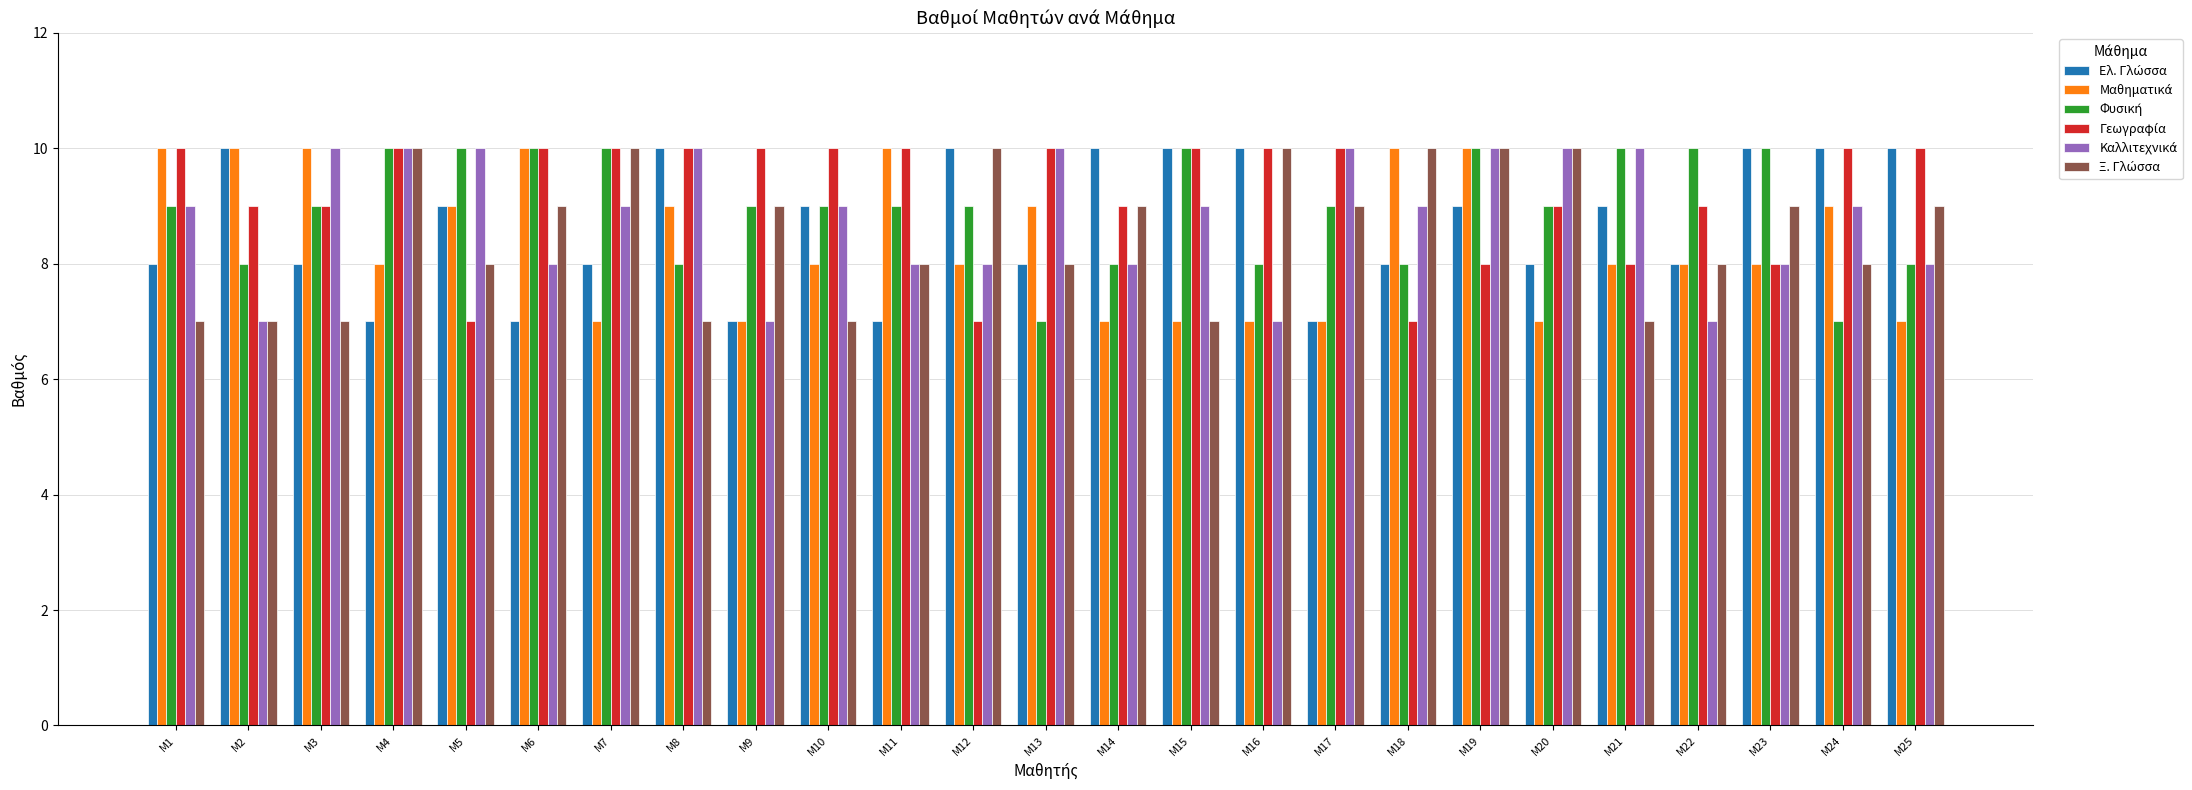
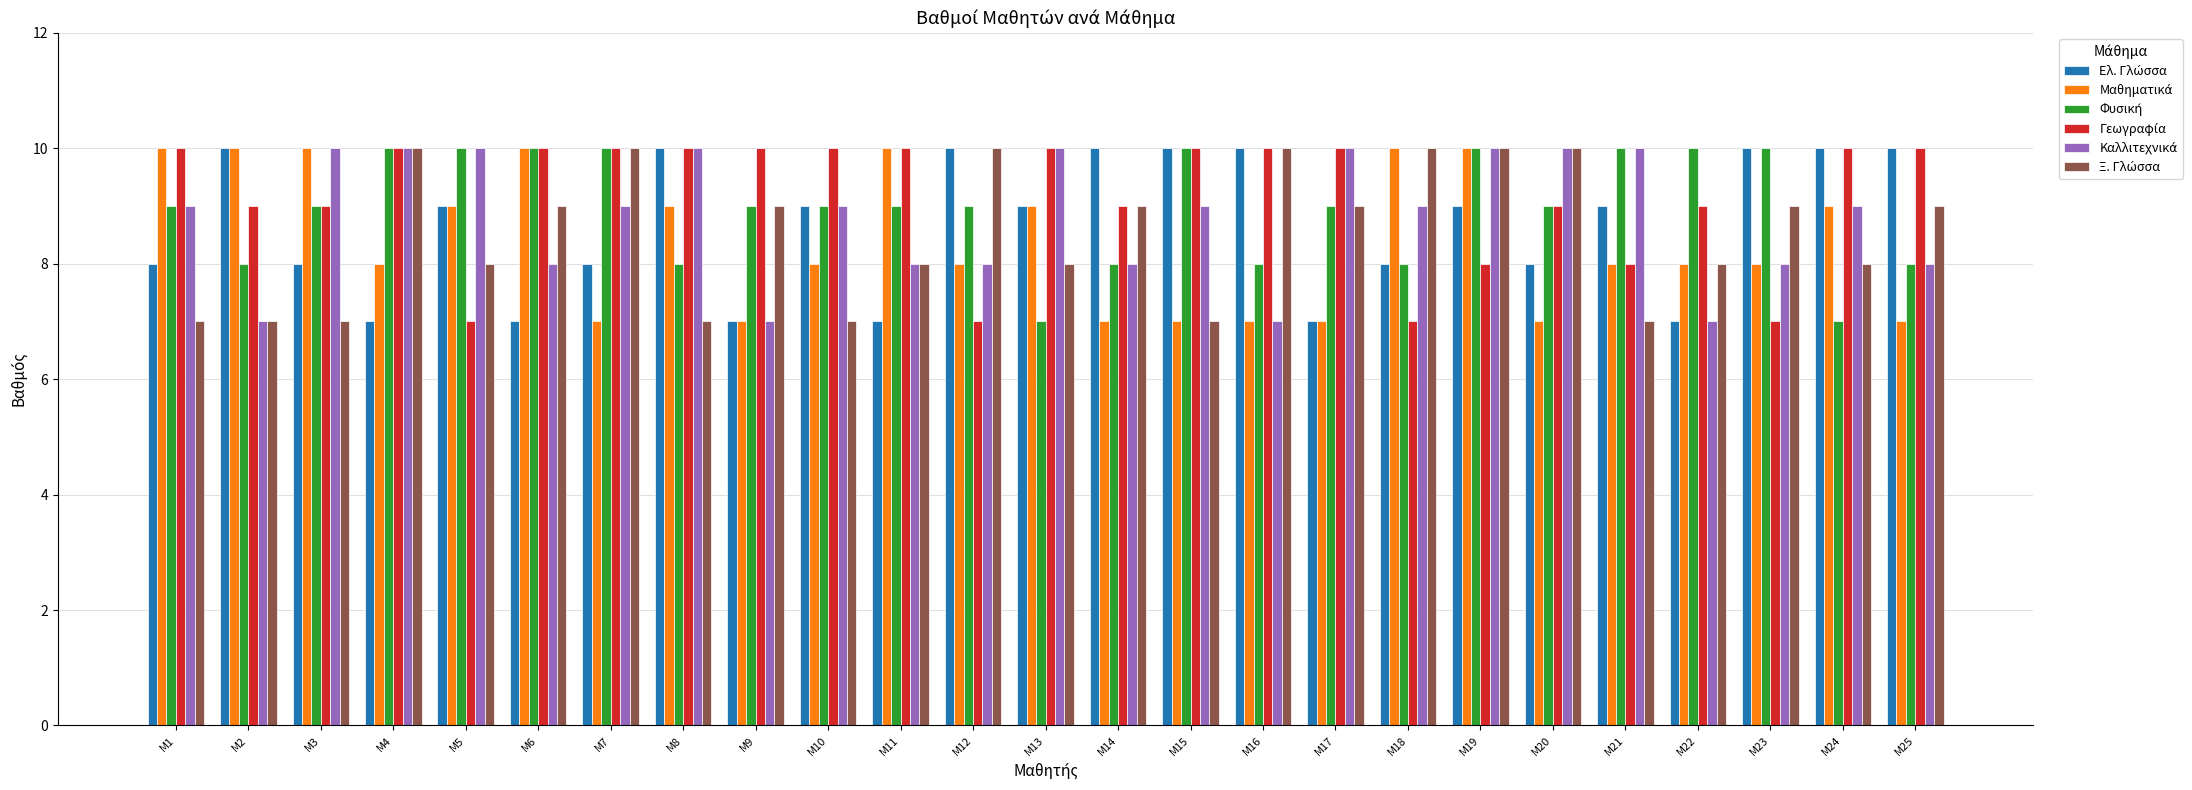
Ελ. Γλώσσα, Μ13: 8 -> 9
Ελ. Γλώσσα, Μ22: 8 -> 7
Γεωγραφία, Μ23: 8 -> 7
